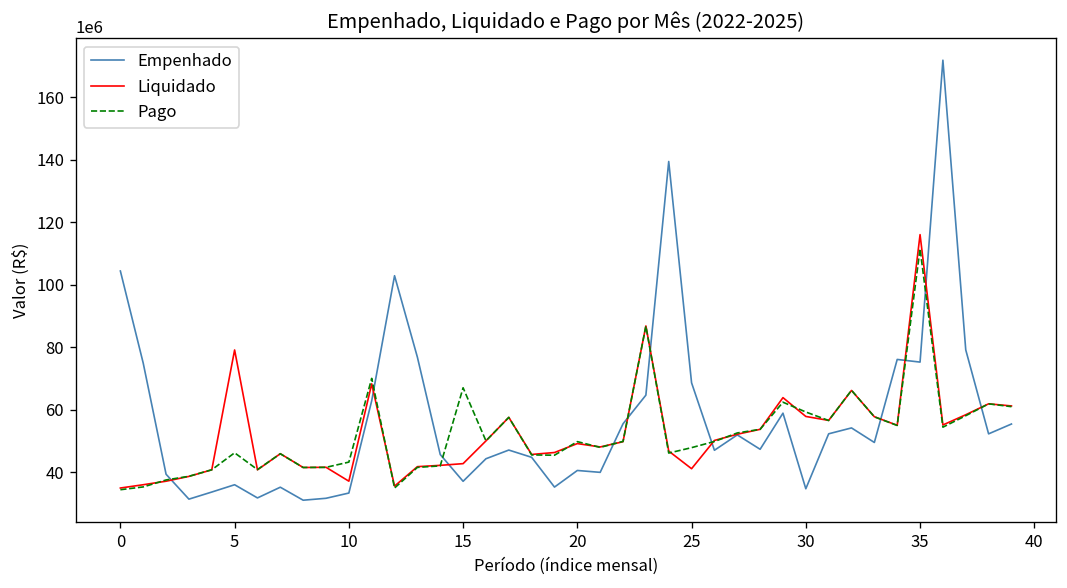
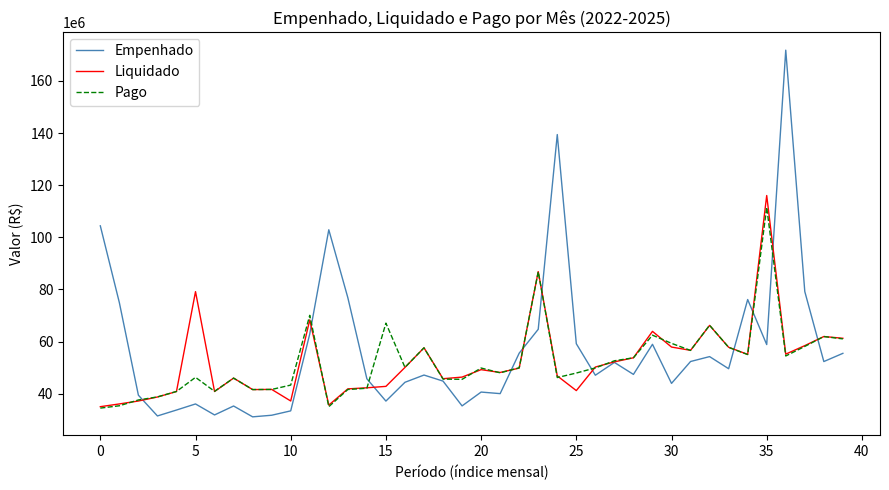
Empenhado, 25: 69000000 -> 59000000
Empenhado, 30: 35000000 -> 44000000
Empenhado, 35: 75000000 -> 59000000
